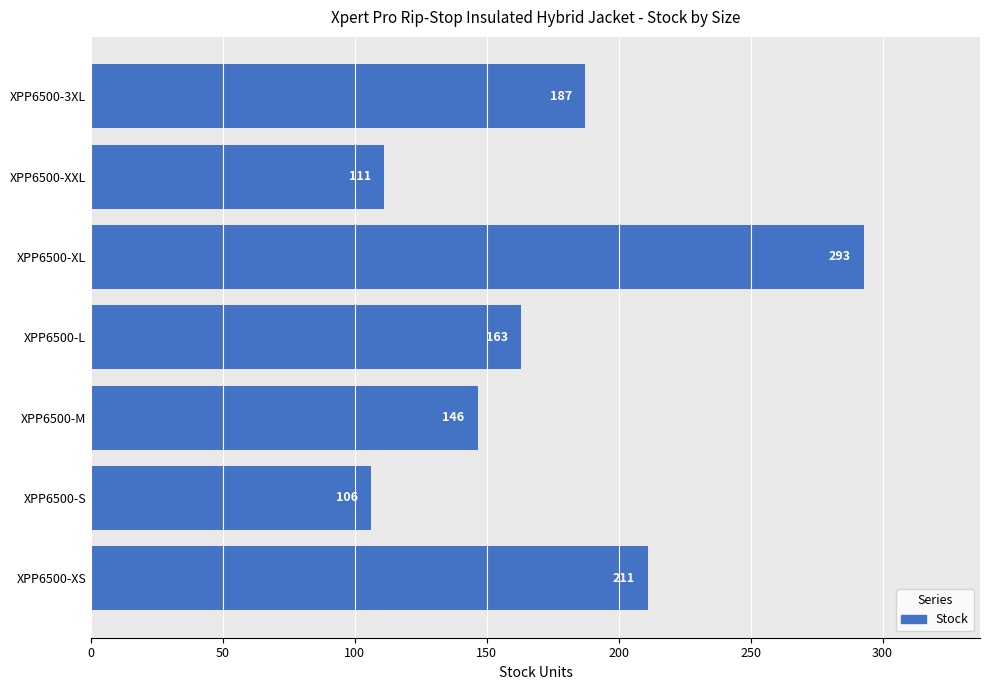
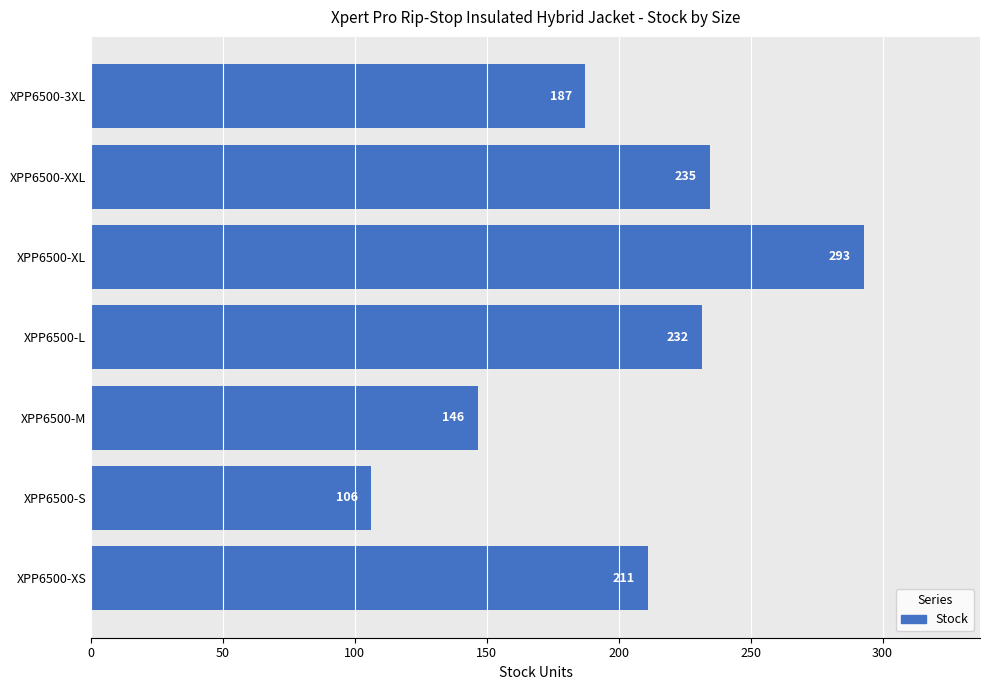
XPP6500-XXL: 111 -> 235
XPP6500-L: 163 -> 232
